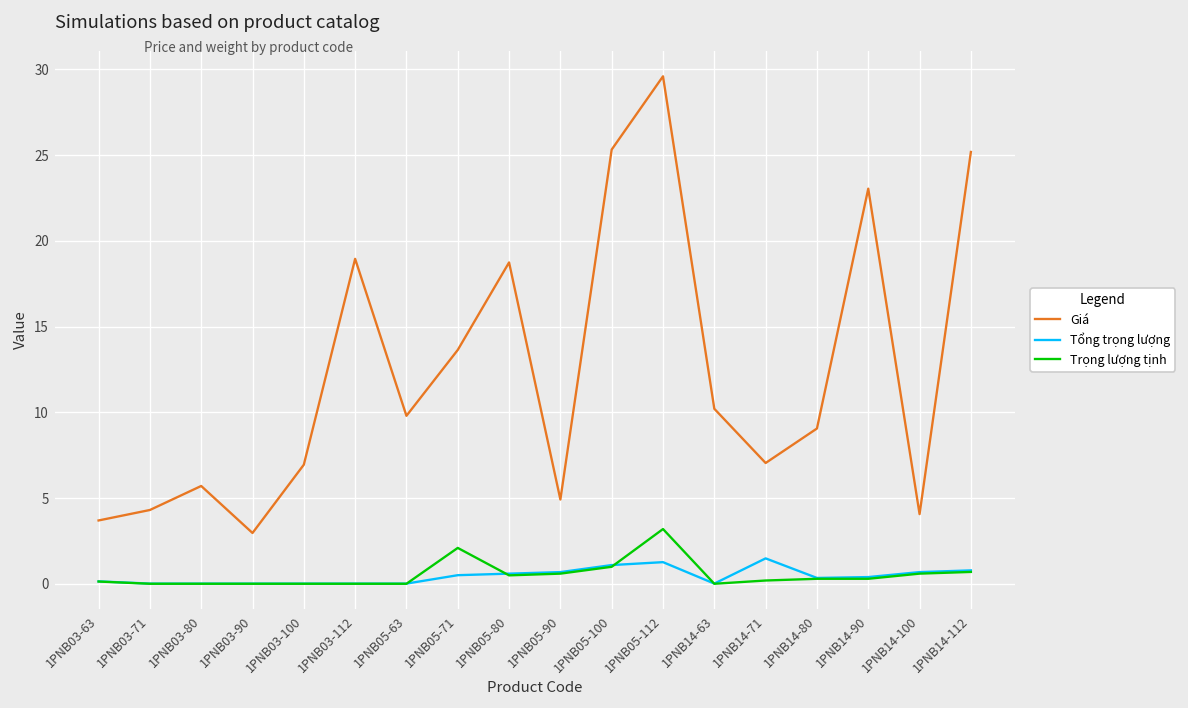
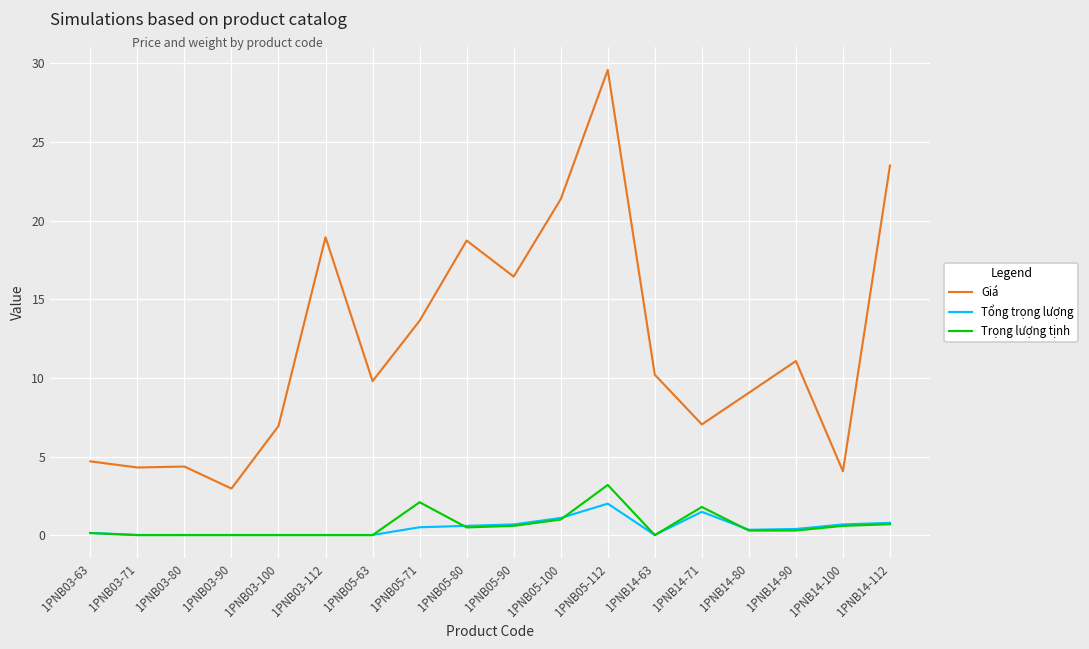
Giá, 1PNB03-63: 3.7 -> 4.7
Giá, 1PNB03-80: 5.7 -> 4.4
Giá, 1PNB05-90: 4.9 -> 16.5
Giá, 1PNB05-100: 25.3 -> 21.4
Tổng trọng lượng, 1PNB05-112: 1.3 -> 2.0
Trọng lượng tịnh, 1PNB14-71: 0.2 -> 1.8
Giá, 1PNB14-90: 23.0 -> 11.1
Giá, 1PNB14-112: 25.2 -> 23.5
